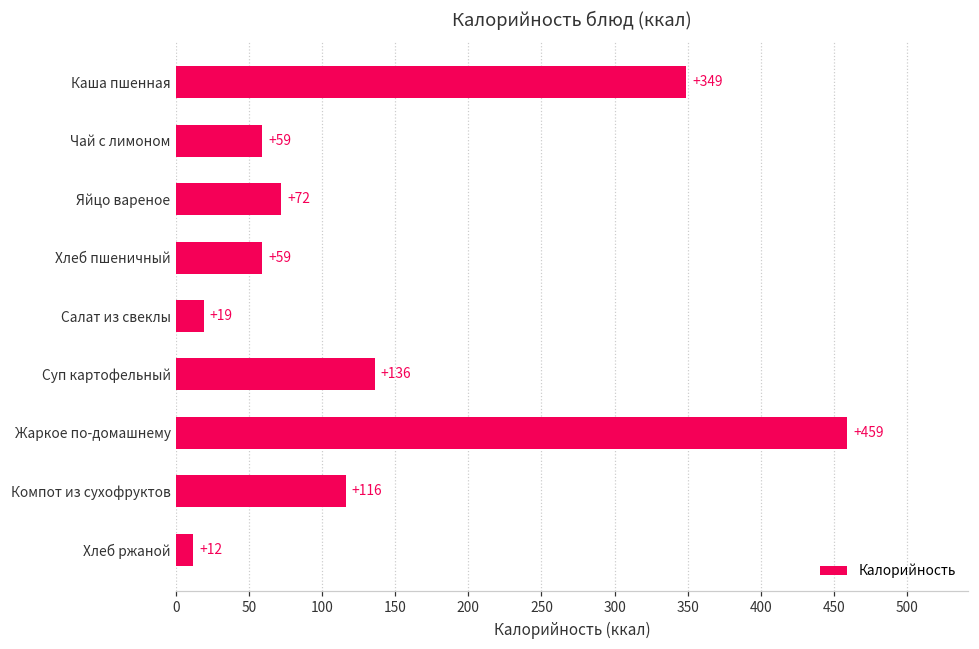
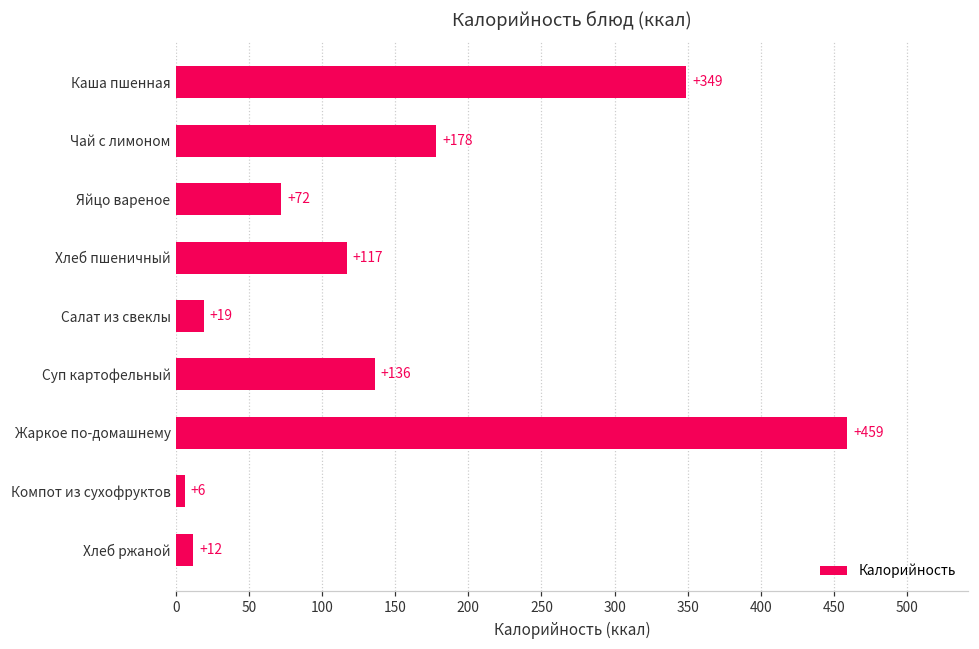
Чай с лимоном: +59 -> +178
Хлеб пшеничный: +59 -> +117
Компот из сухофруктов: +116 -> +6
